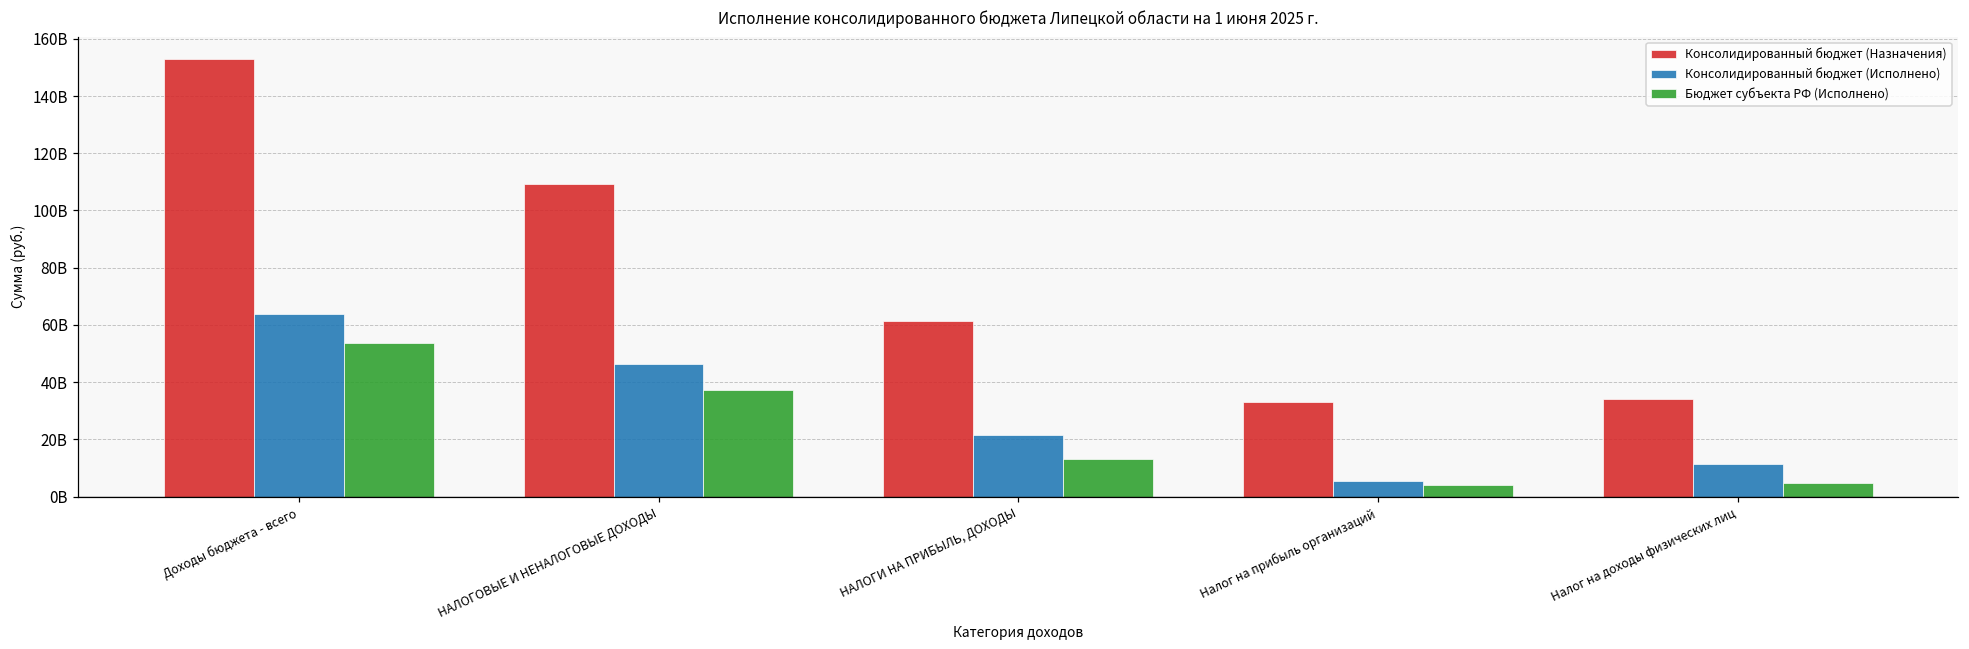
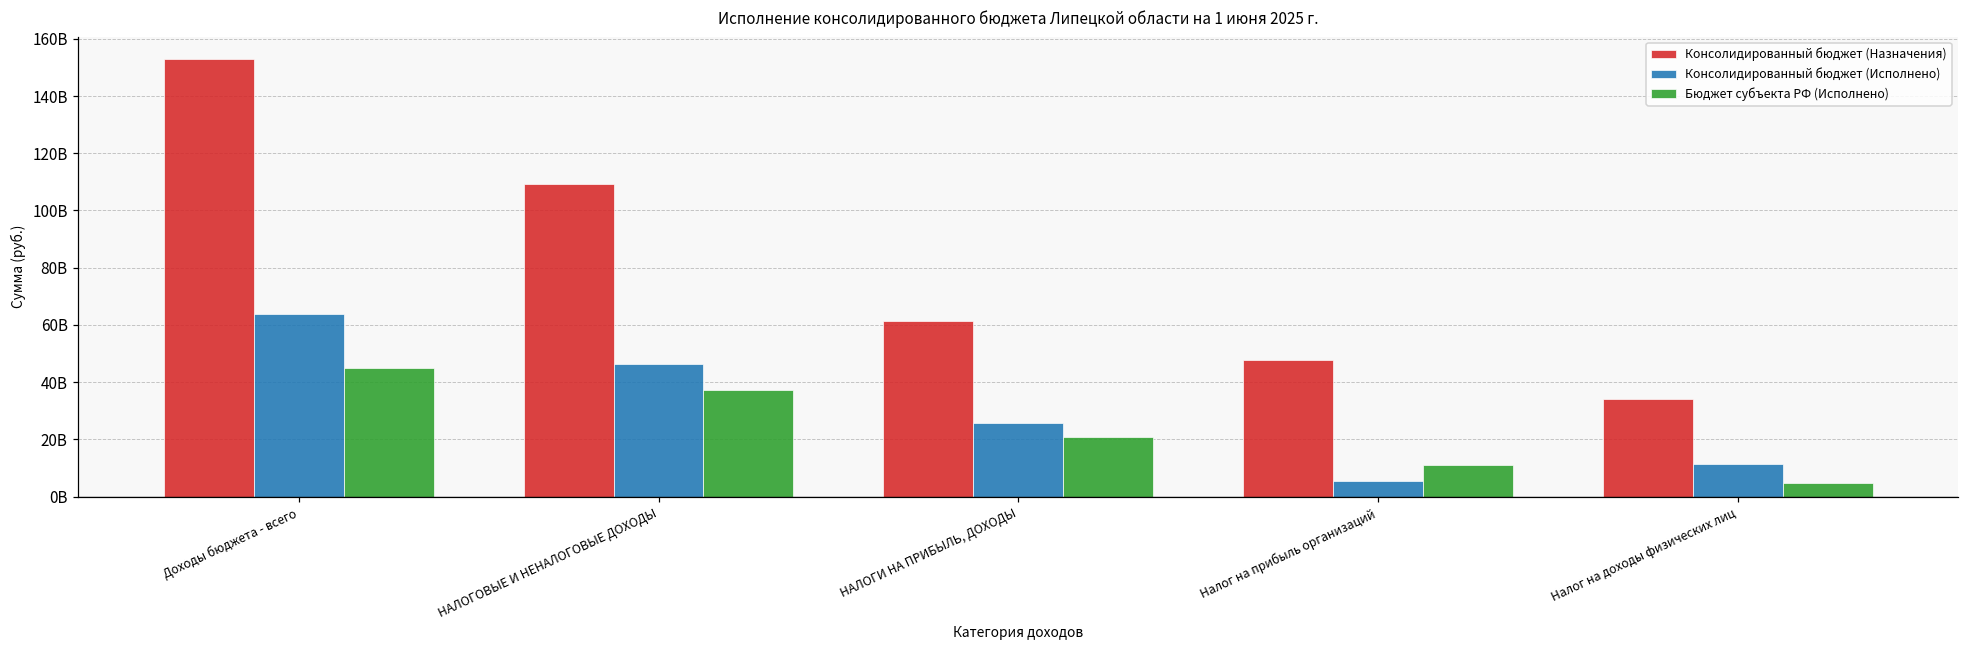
Бюджет субъекта РФ (Исполнено), Доходы бюджета - всего: 54000000000 -> 45000000000
Консолидированный бюджет (Исполнено), НАЛОГИ НА ПРИБЫЛЬ, ДОХОДЫ: 21000000000 -> 26000000000
Бюджет субъекта РФ (Исполнено), НАЛОГИ НА ПРИБЫЛЬ, ДОХОДЫ: 13000000000 -> 21000000000
Консолидированный бюджет (Назначения), Налог на прибыль организаций: 33000000000 -> 48000000000
Бюджет субъекта РФ (Исполнено), Налог на прибыль организаций: 4000000000 -> 11000000000
